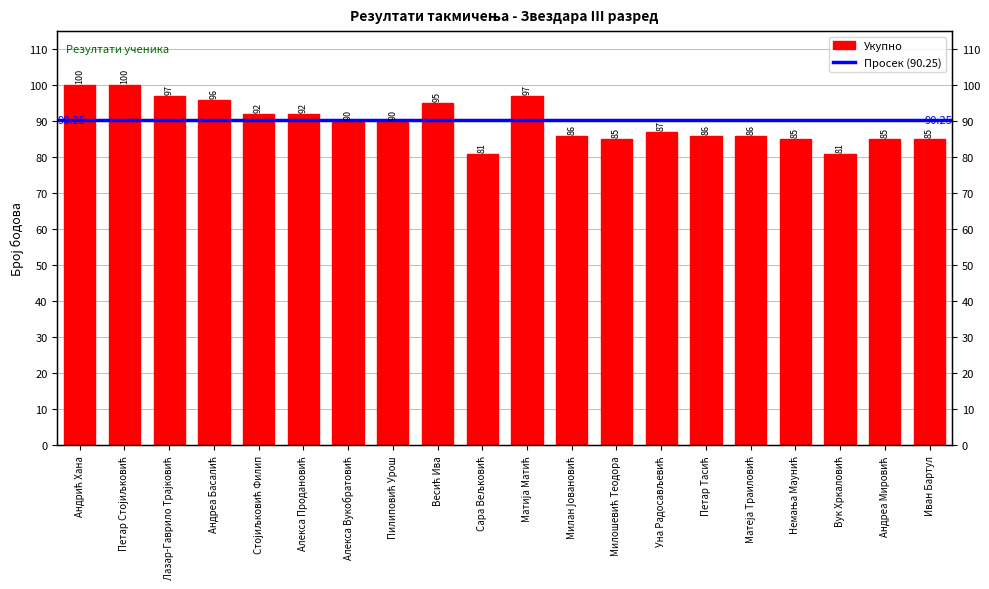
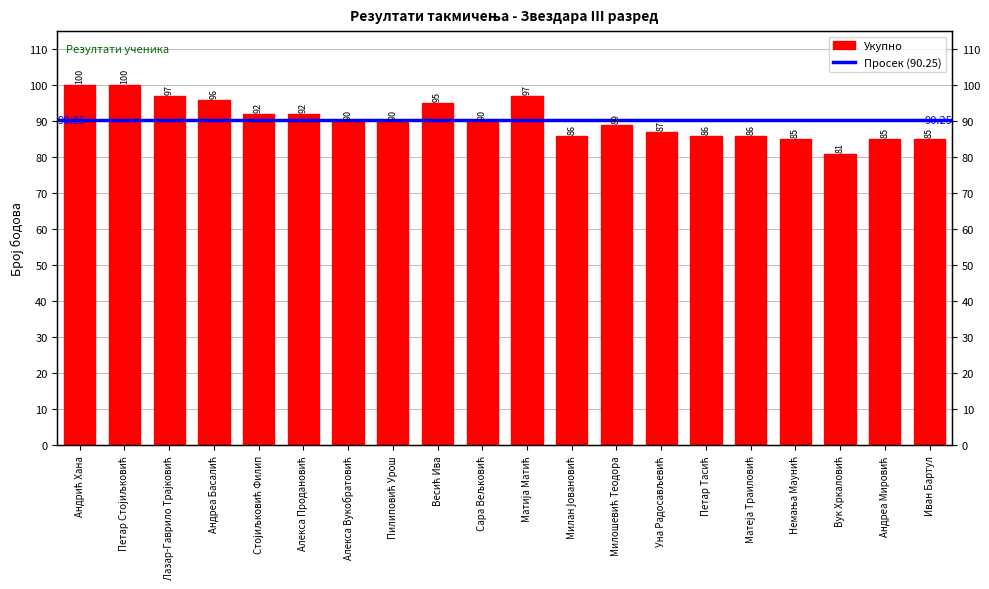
Сара Вељковић: 81 -> 90
Милошевић Теодора: 85 -> 89
